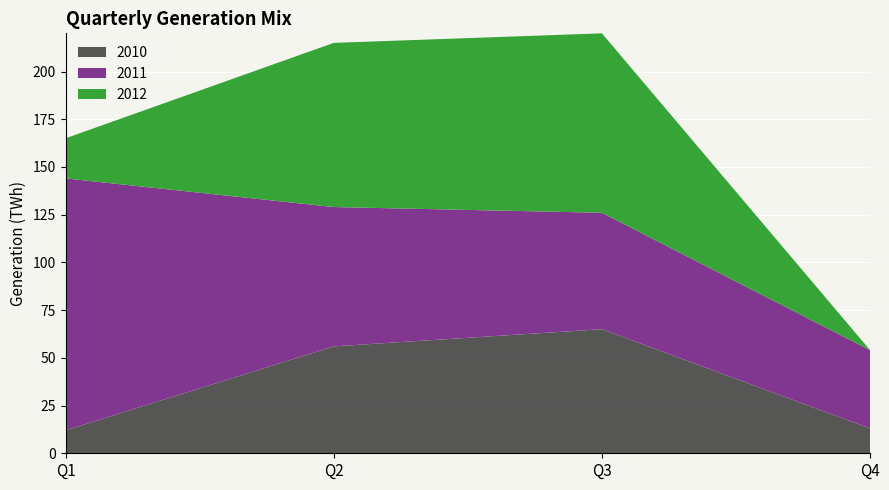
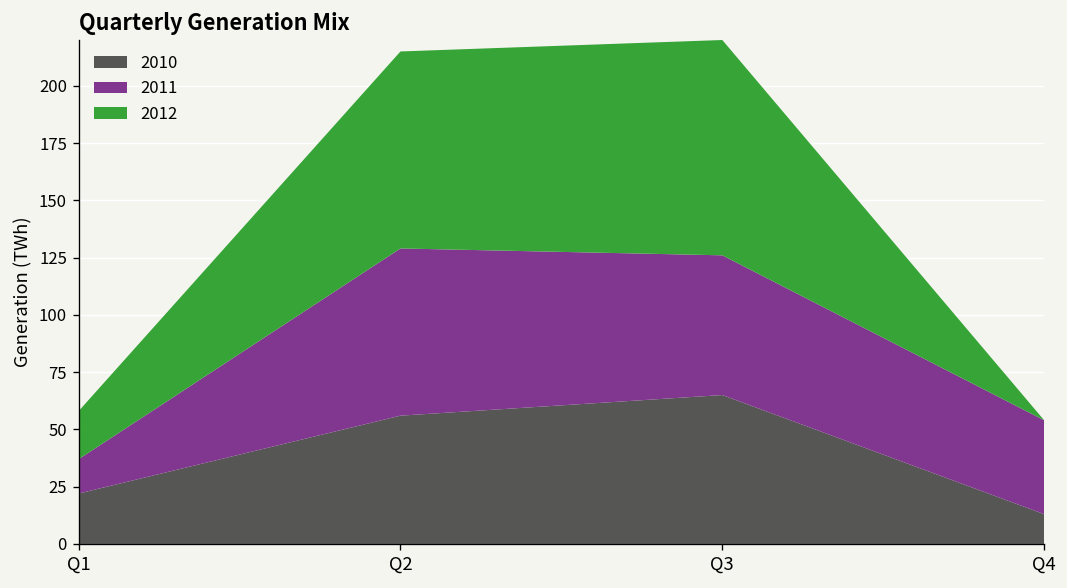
2010, Q1: 12 -> 22
2011, Q1: 132 -> 15
